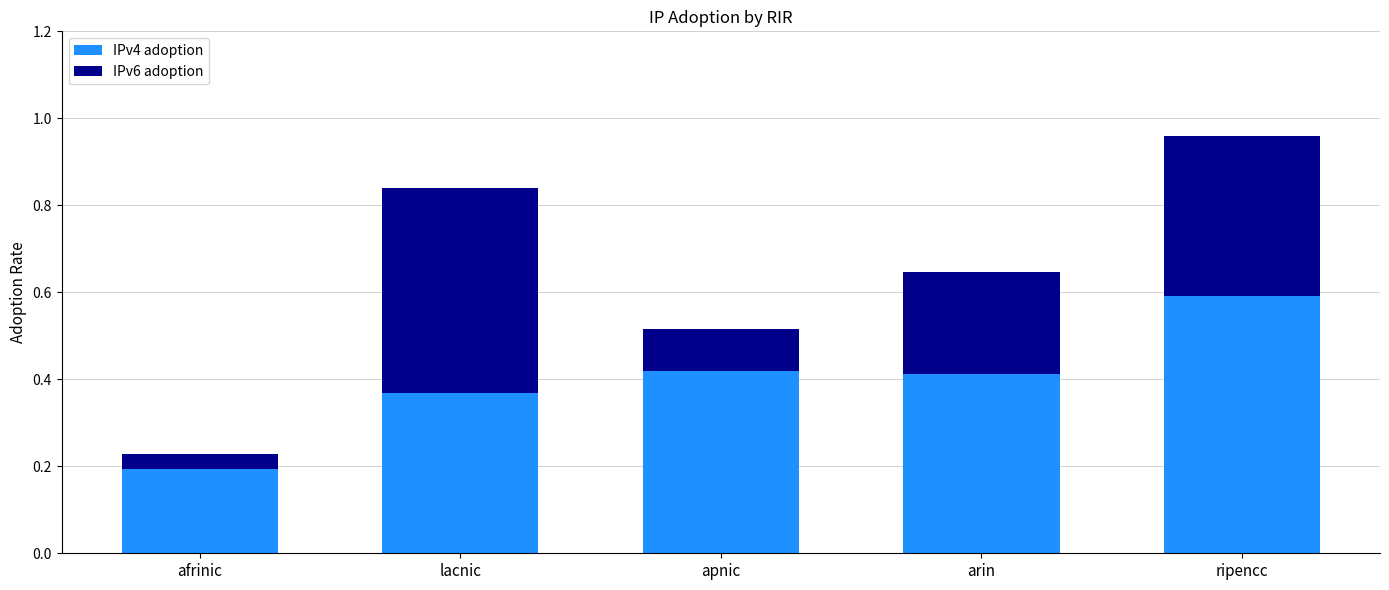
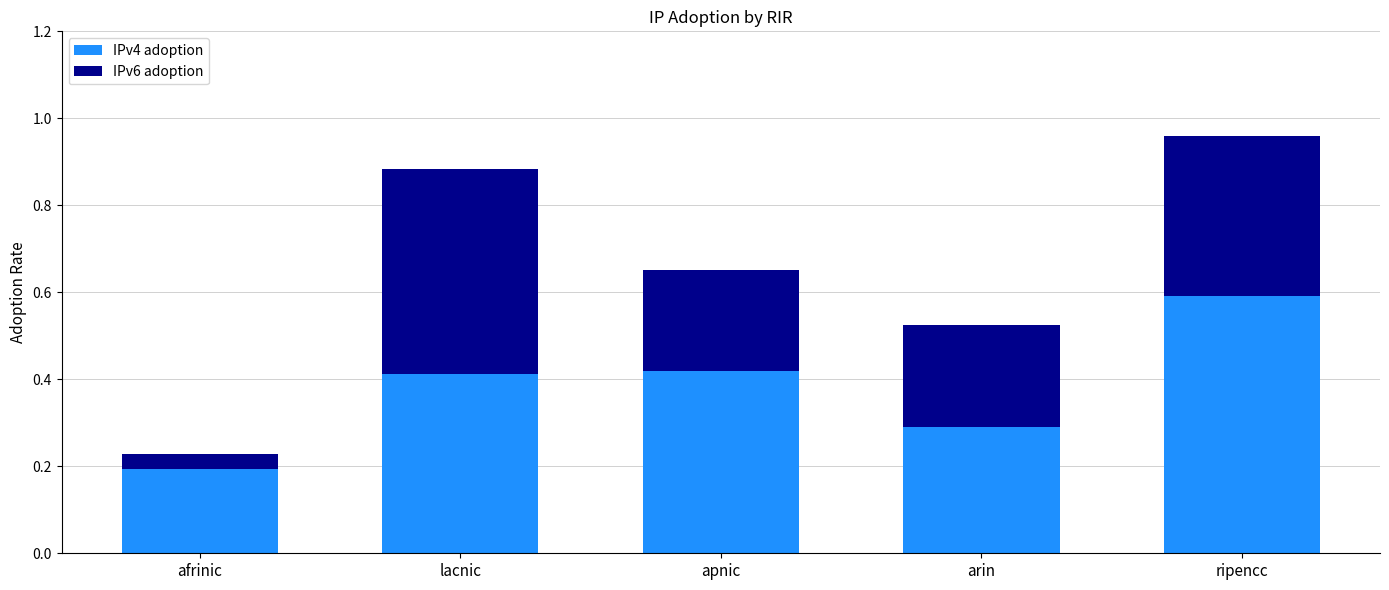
IPv4 adoption, lacnic: 0.37 -> 0.41
IPv6 adoption, apnic: 0.10 -> 0.23
IPv4 adoption, arin: 0.41 -> 0.29
